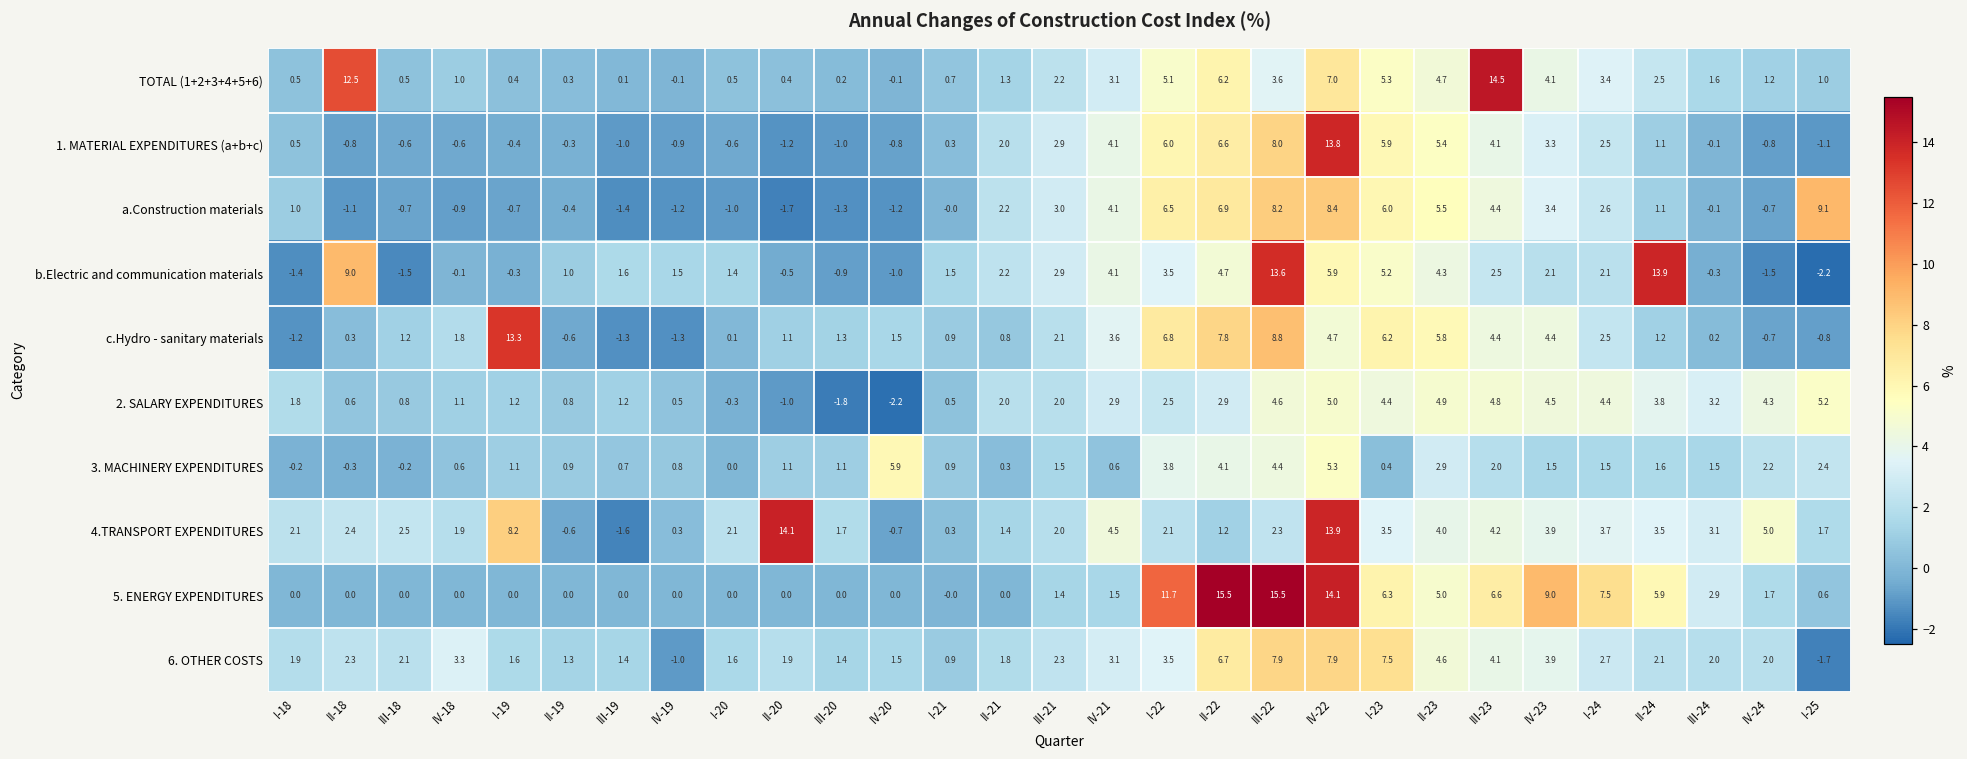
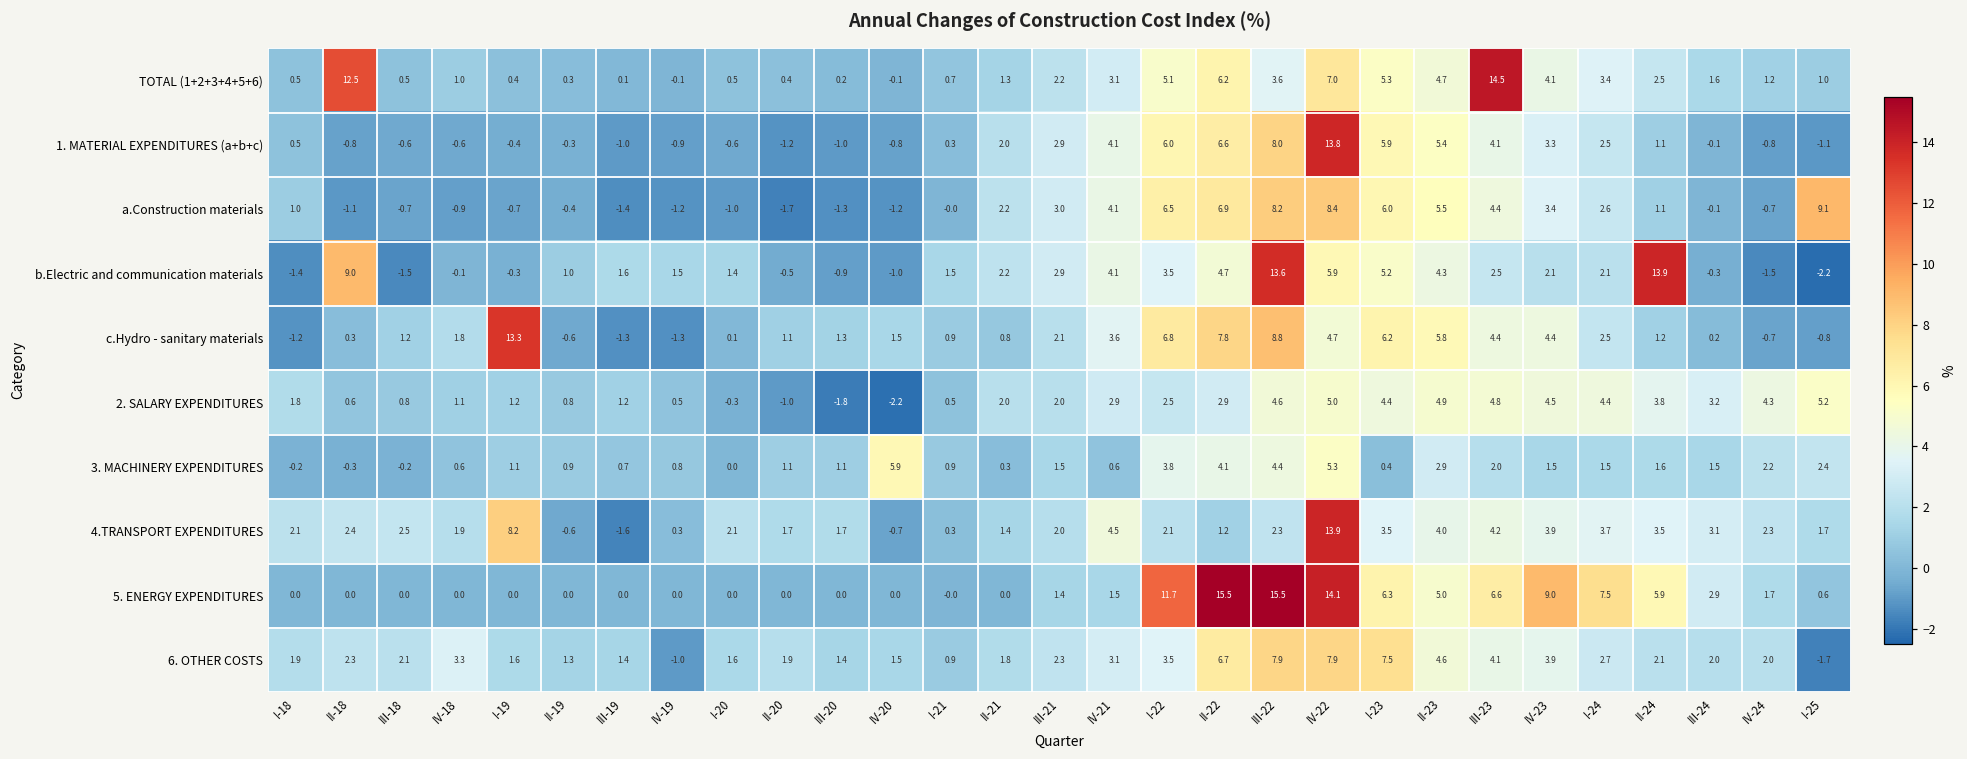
4.TRANSPORT EXPENDITURES, II-20: 14.1 -> 1.7
4.TRANSPORT EXPENDITURES, IV-24: 5.0 -> 2.3
